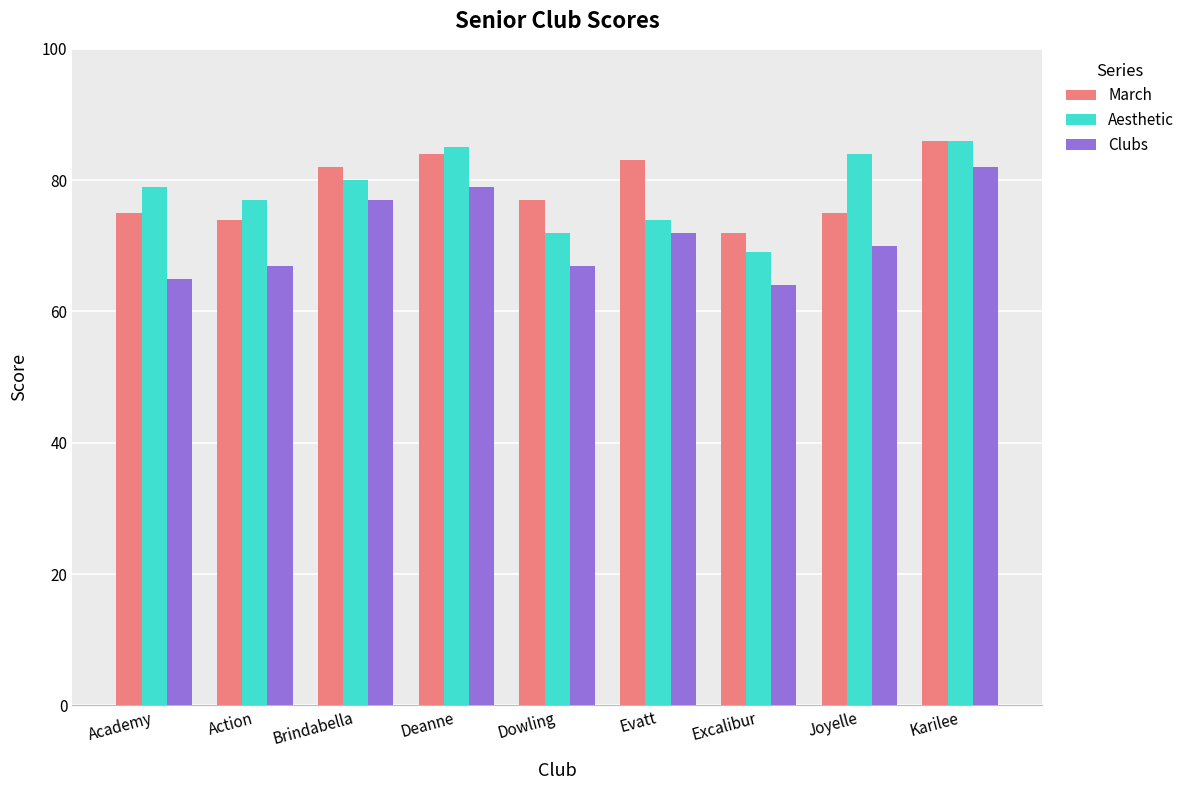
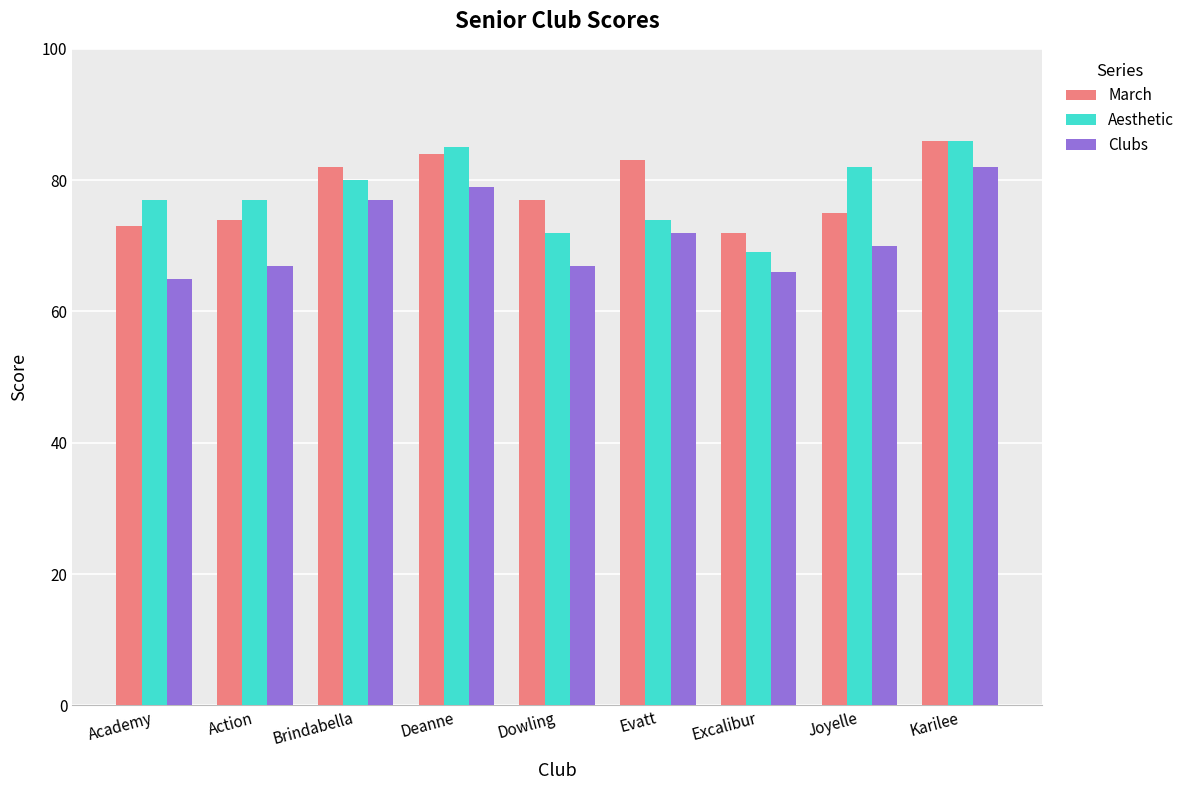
March, Academy: 75 -> 73
Aesthetic, Academy: 79 -> 77
Clubs, Excalibur: 64 -> 66
Aesthetic, Joyelle: 84 -> 82
